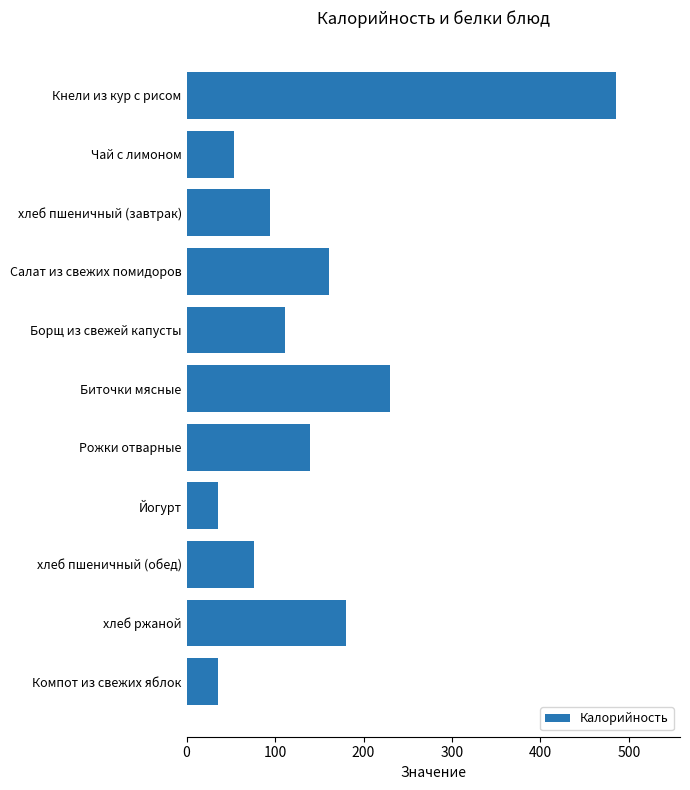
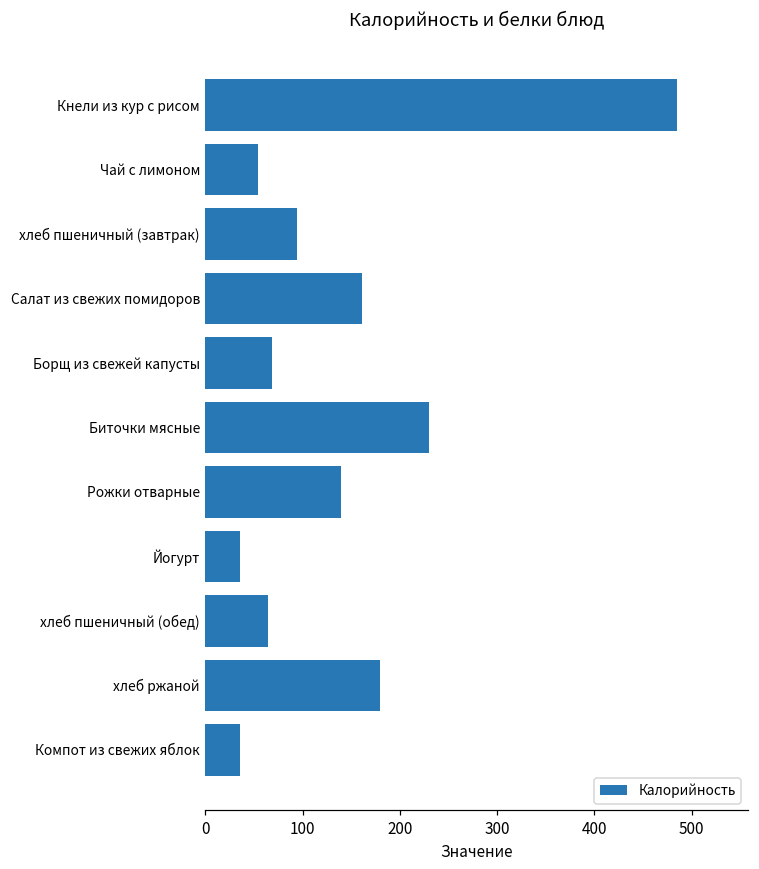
Борщ из свежей капусты: 110 -> 70
хлеб пшеничный (обед): 80 -> 60
